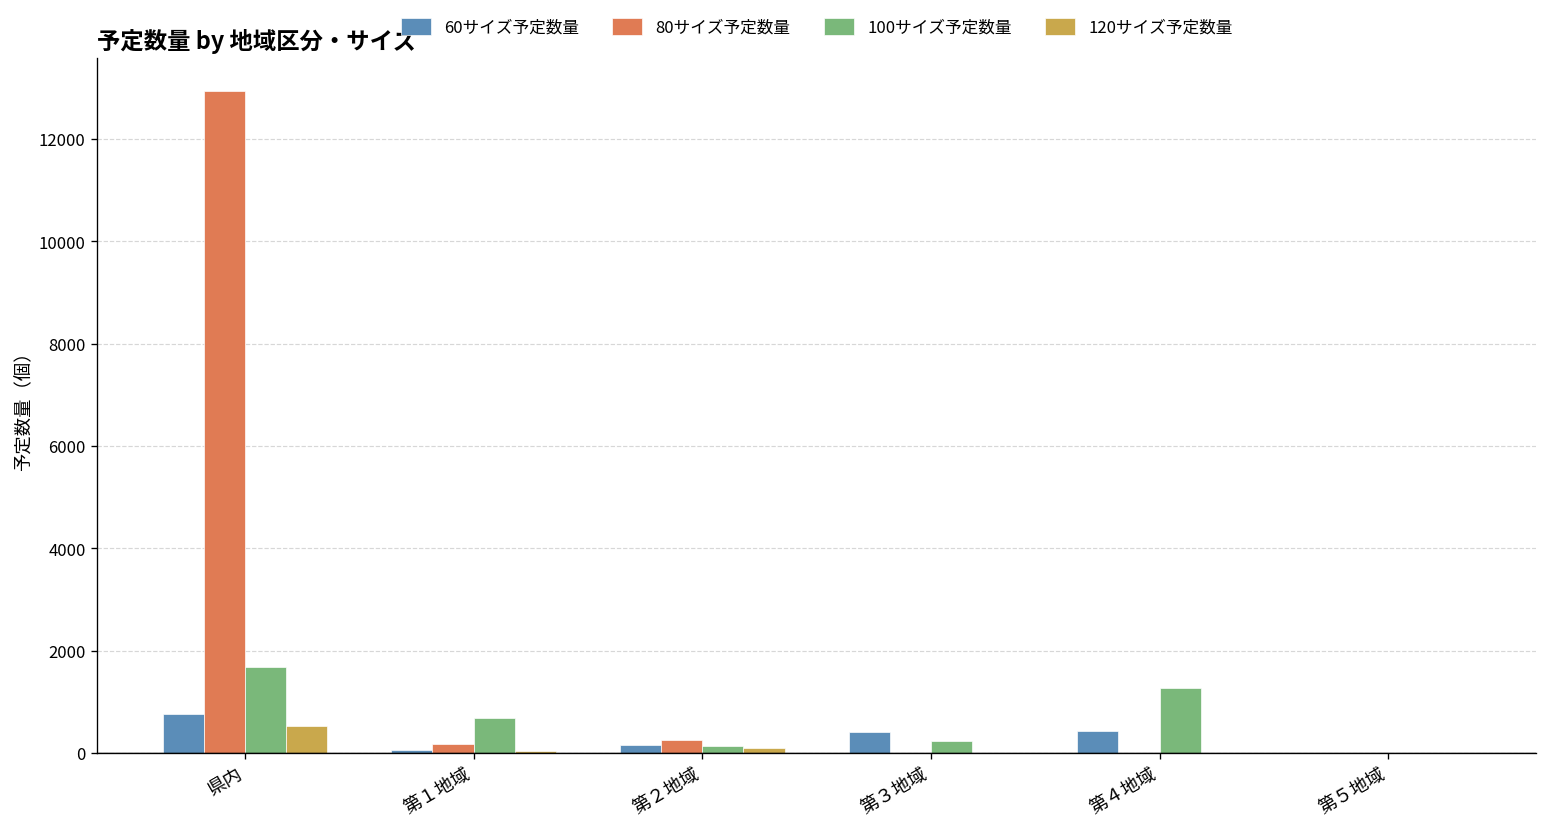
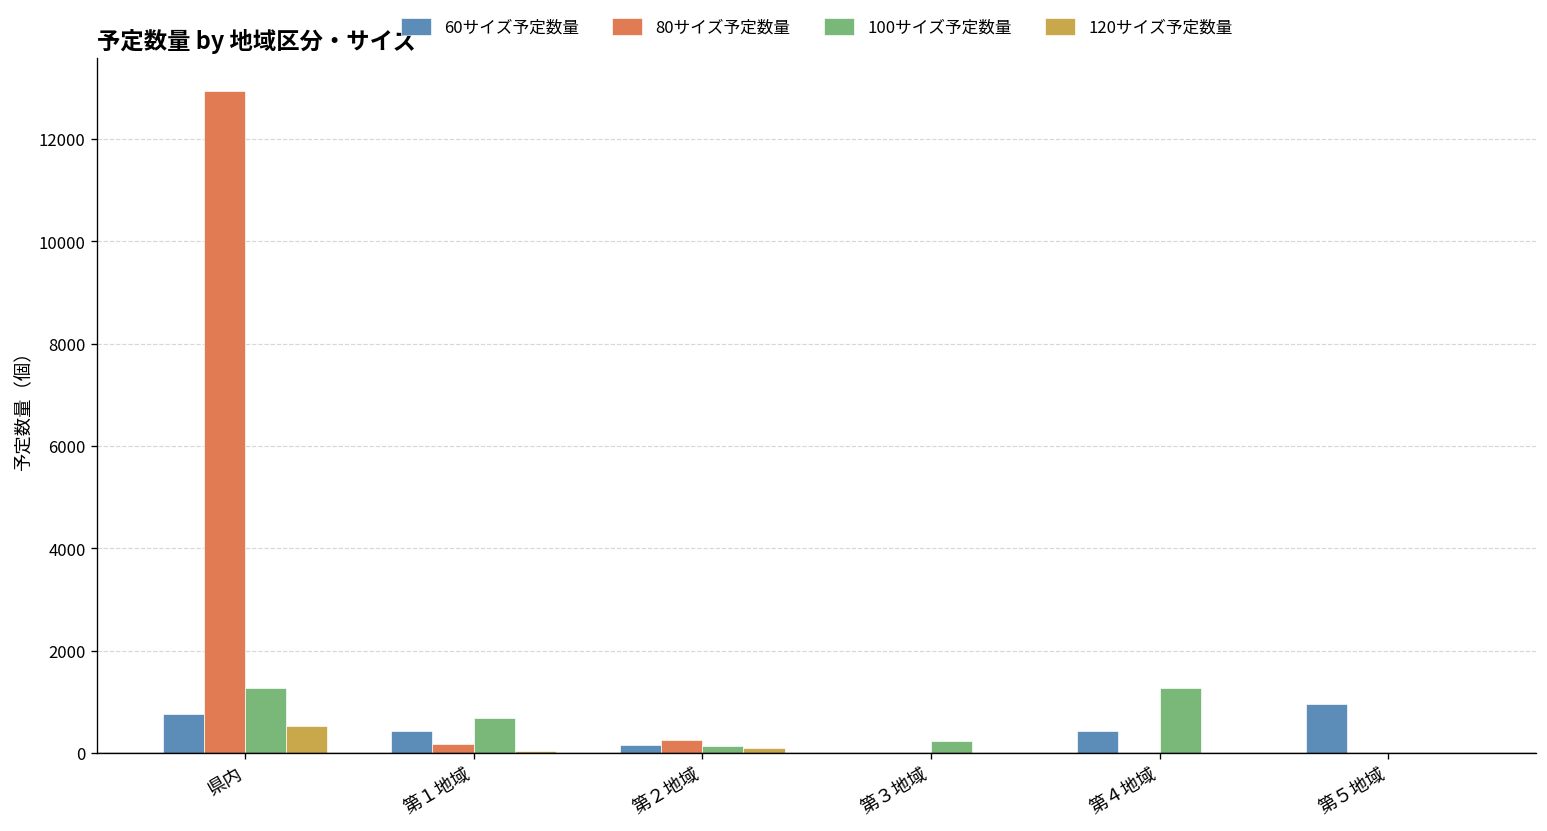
100サイズ予定数量, 県内: 1700 -> 1300
60サイズ予定数量, 第１地域: 100 -> 400
60サイズ予定数量, 第３地域: 400 -> 0
60サイズ予定数量, 第５地域: 0 -> 1000
